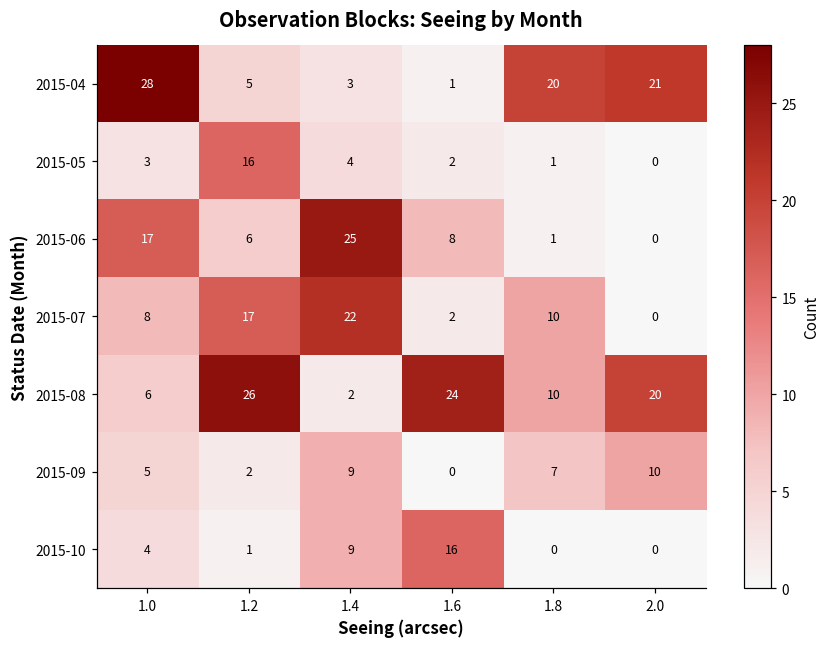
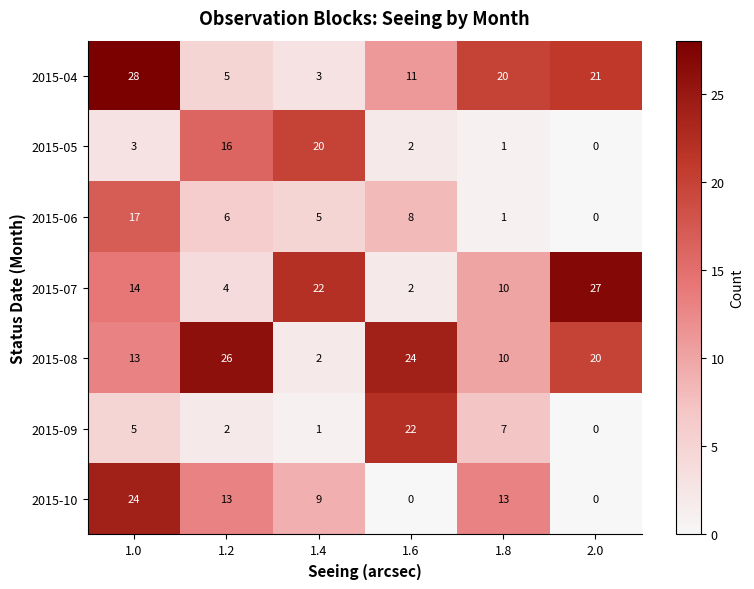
2015-04, 1.6: 1 -> 11
2015-05, 1.4: 4 -> 20
2015-06, 1.4: 25 -> 5
2015-07, 1.0: 8 -> 14
2015-07, 1.2: 17 -> 4
2015-07, 2.0: 0 -> 27
2015-08, 1.0: 6 -> 13
2015-09, 1.4: 9 -> 1
2015-09, 1.6: 0 -> 22
2015-09, 2.0: 10 -> 0
2015-10, 1.0: 4 -> 24
2015-10, 1.2: 1 -> 13
2015-10, 1.6: 16 -> 0
2015-10, 1.8: 0 -> 13
